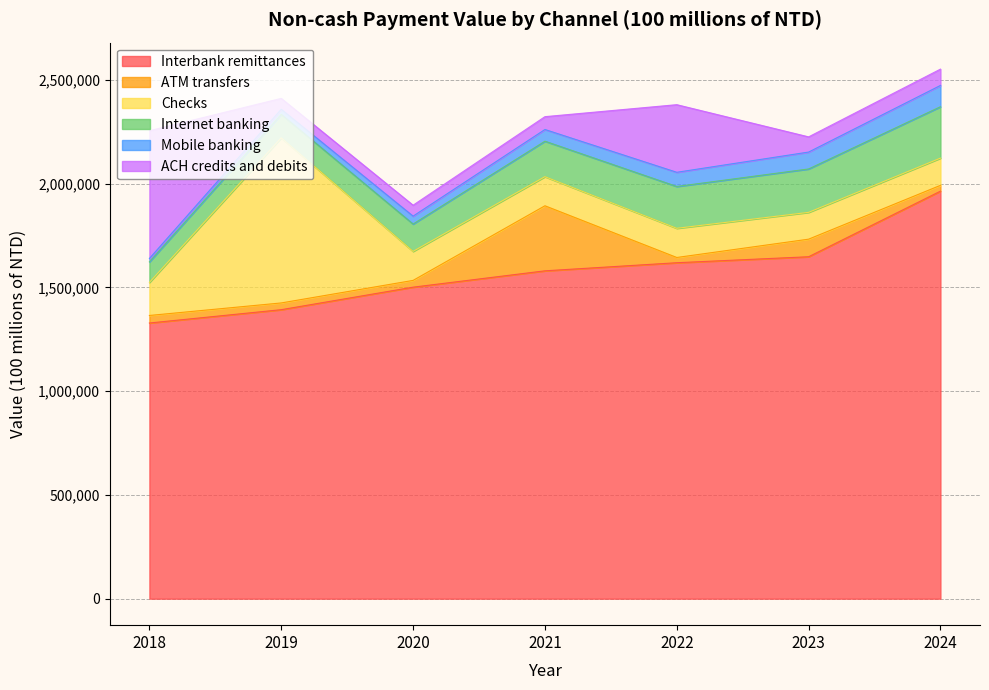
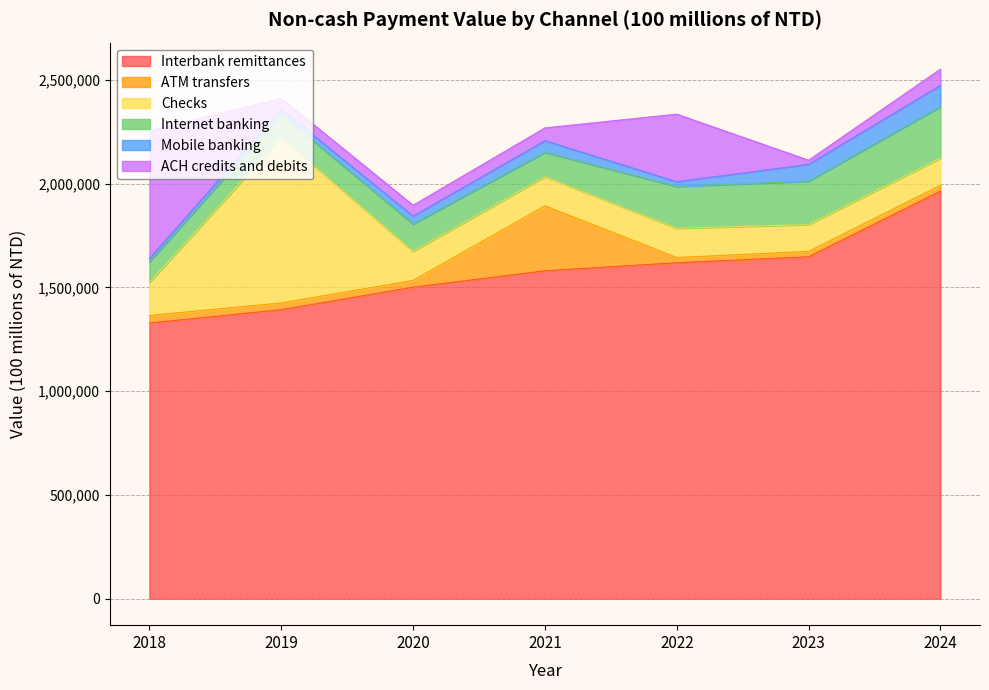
Internet banking, 2021: 170,000 -> 120,000
Mobile banking, 2022: 70,000 -> 20,000
ATM transfers, 2023: 80,000 -> 30,000
ACH credits and debits, 2023: 70,000 -> 20,000
